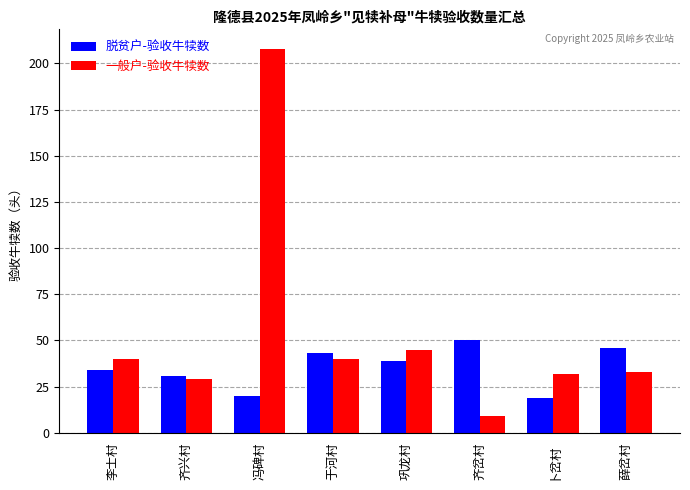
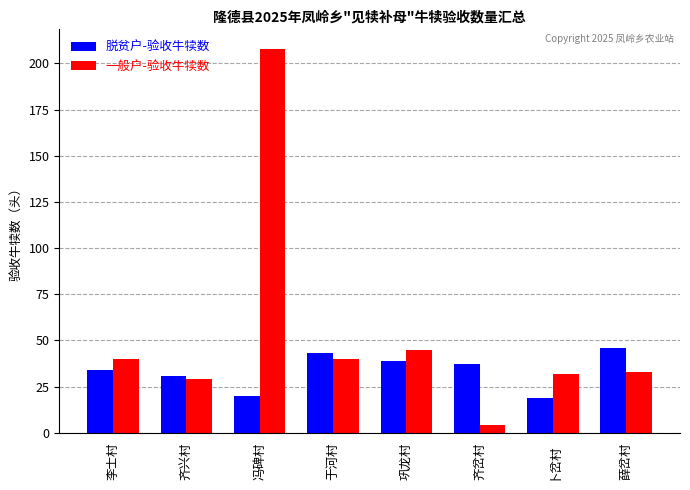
脱贫户-验收牛犊数, 齐岔村: 50 -> 37
一般户-验收牛犊数, 齐岔村: 9 -> 4
